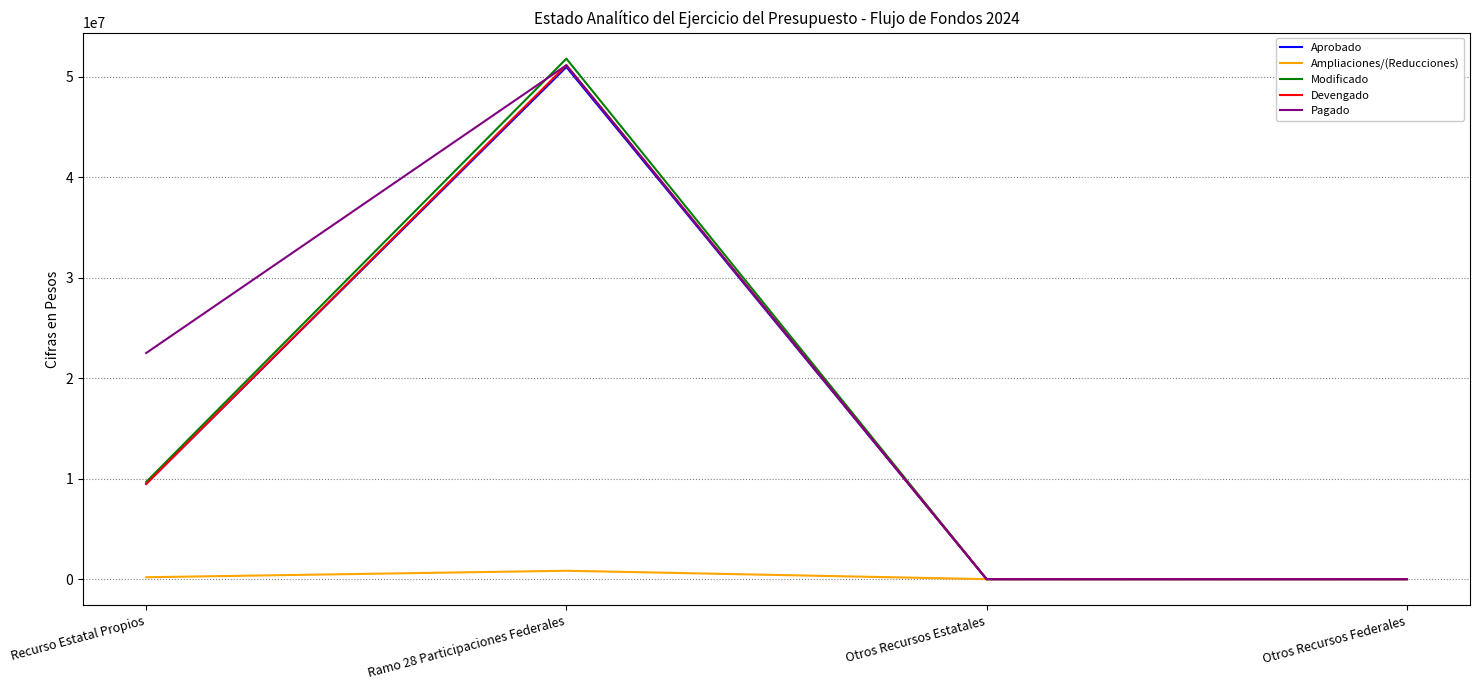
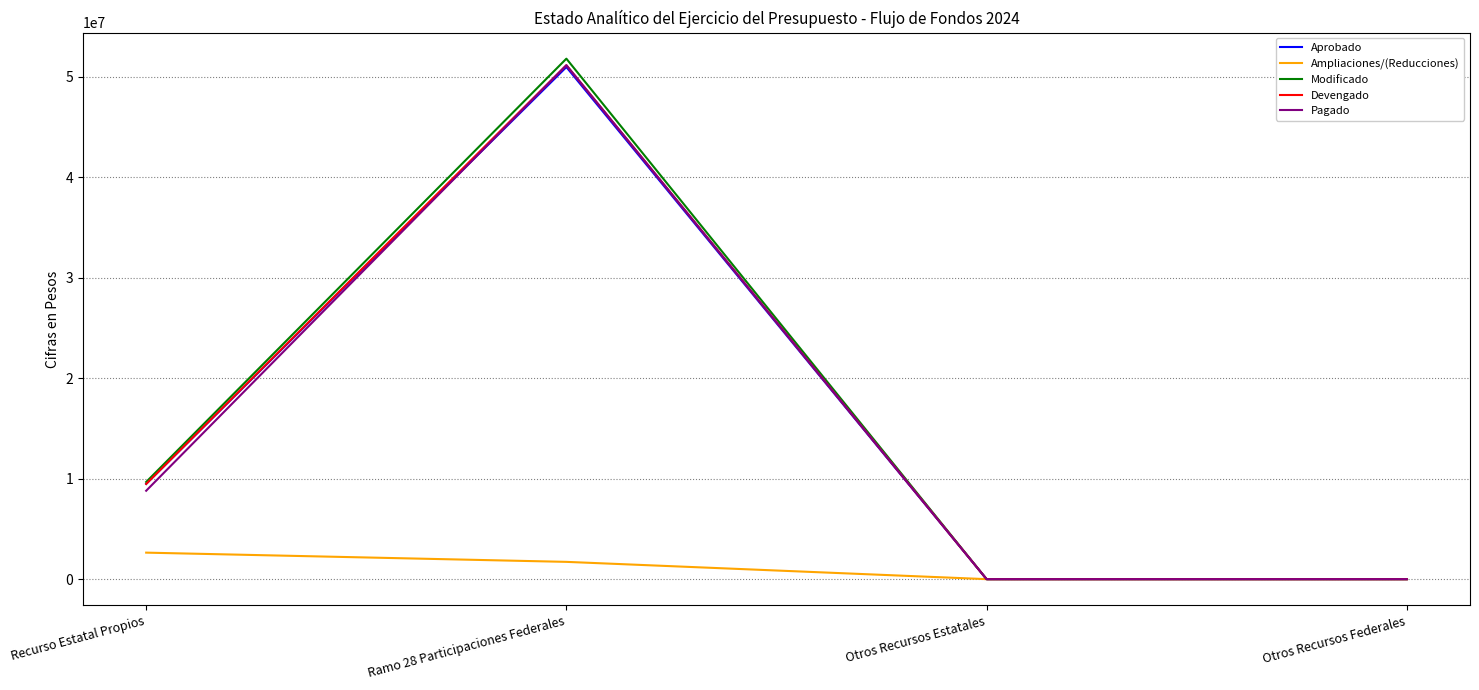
Ampliaciones/(Reducciones), Recurso Estatal Propios: 200000 -> 2600000
Pagado, Recurso Estatal Propios: 22500000 -> 8800000
Ampliaciones/(Reducciones), Ramo 28 Participaciones Federales: 800000 -> 1700000
